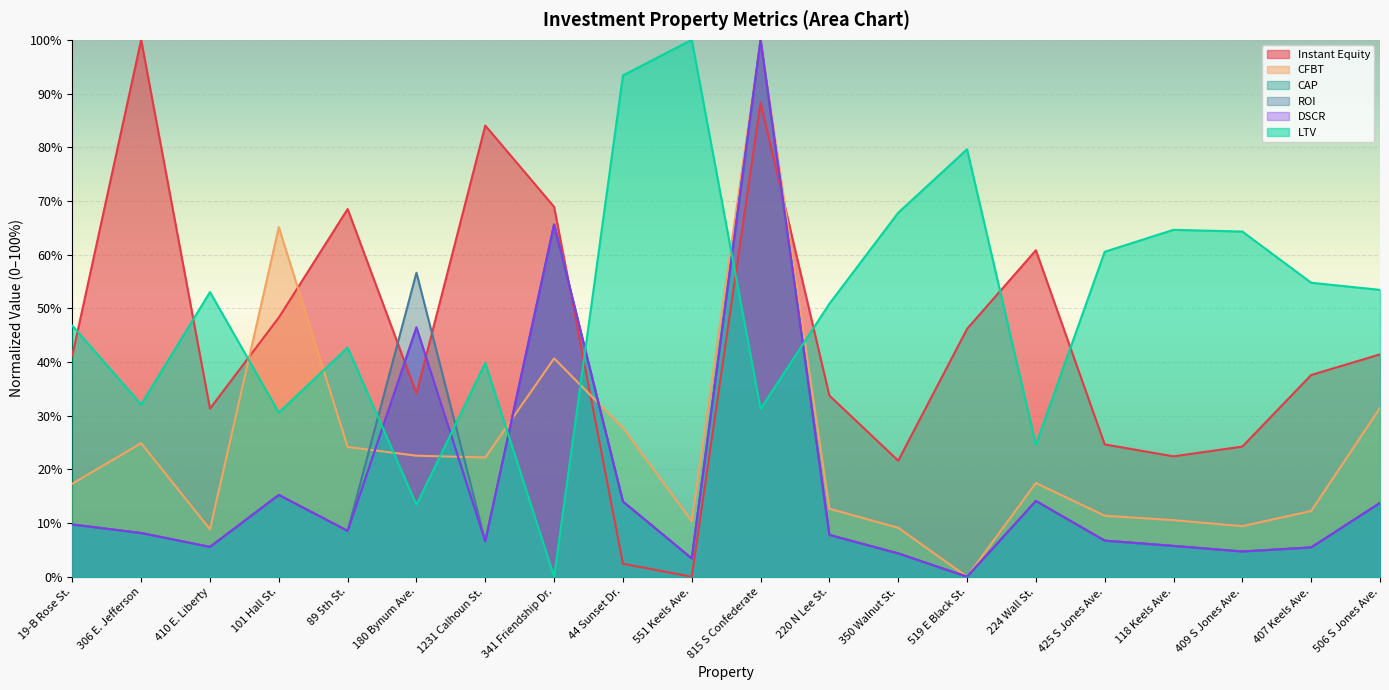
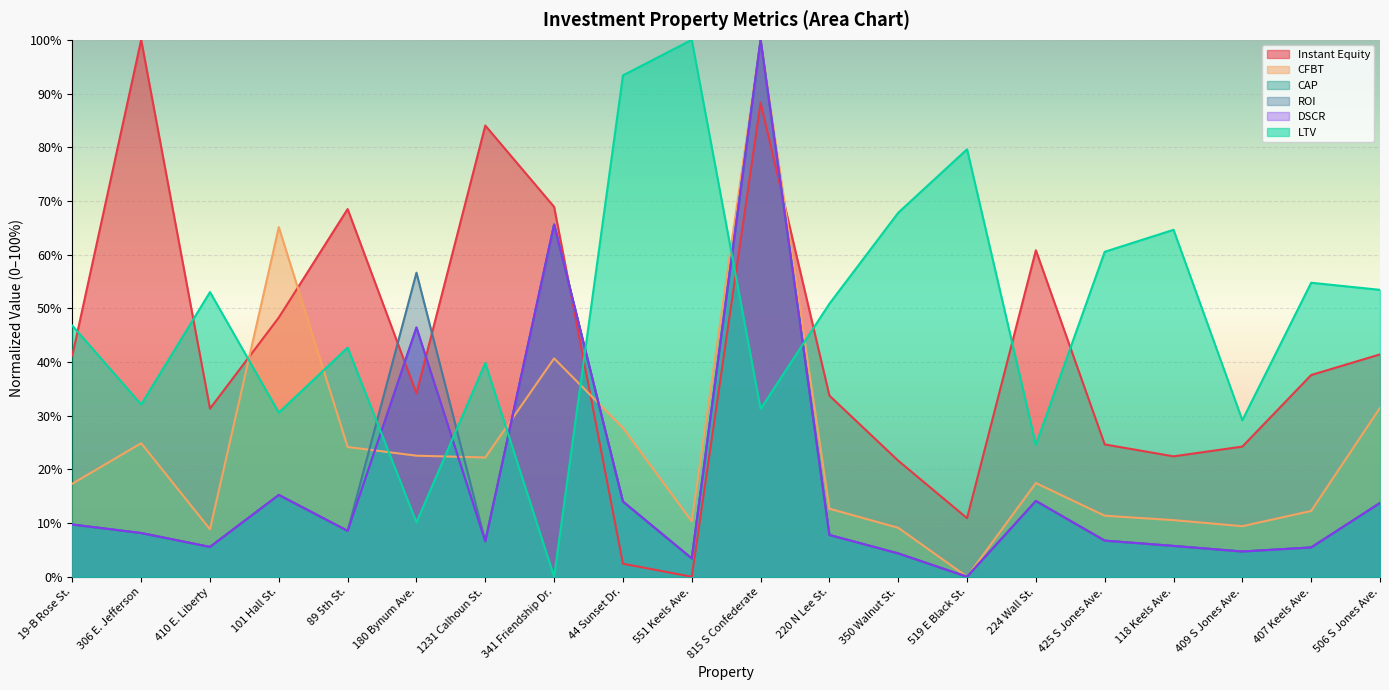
LTV, 180 Bynum Ave.: 13% -> 10%
Instant Equity, 519 E Black St.: 46% -> 11%
LTV, 409 S Jones Ave.: 64% -> 29%
